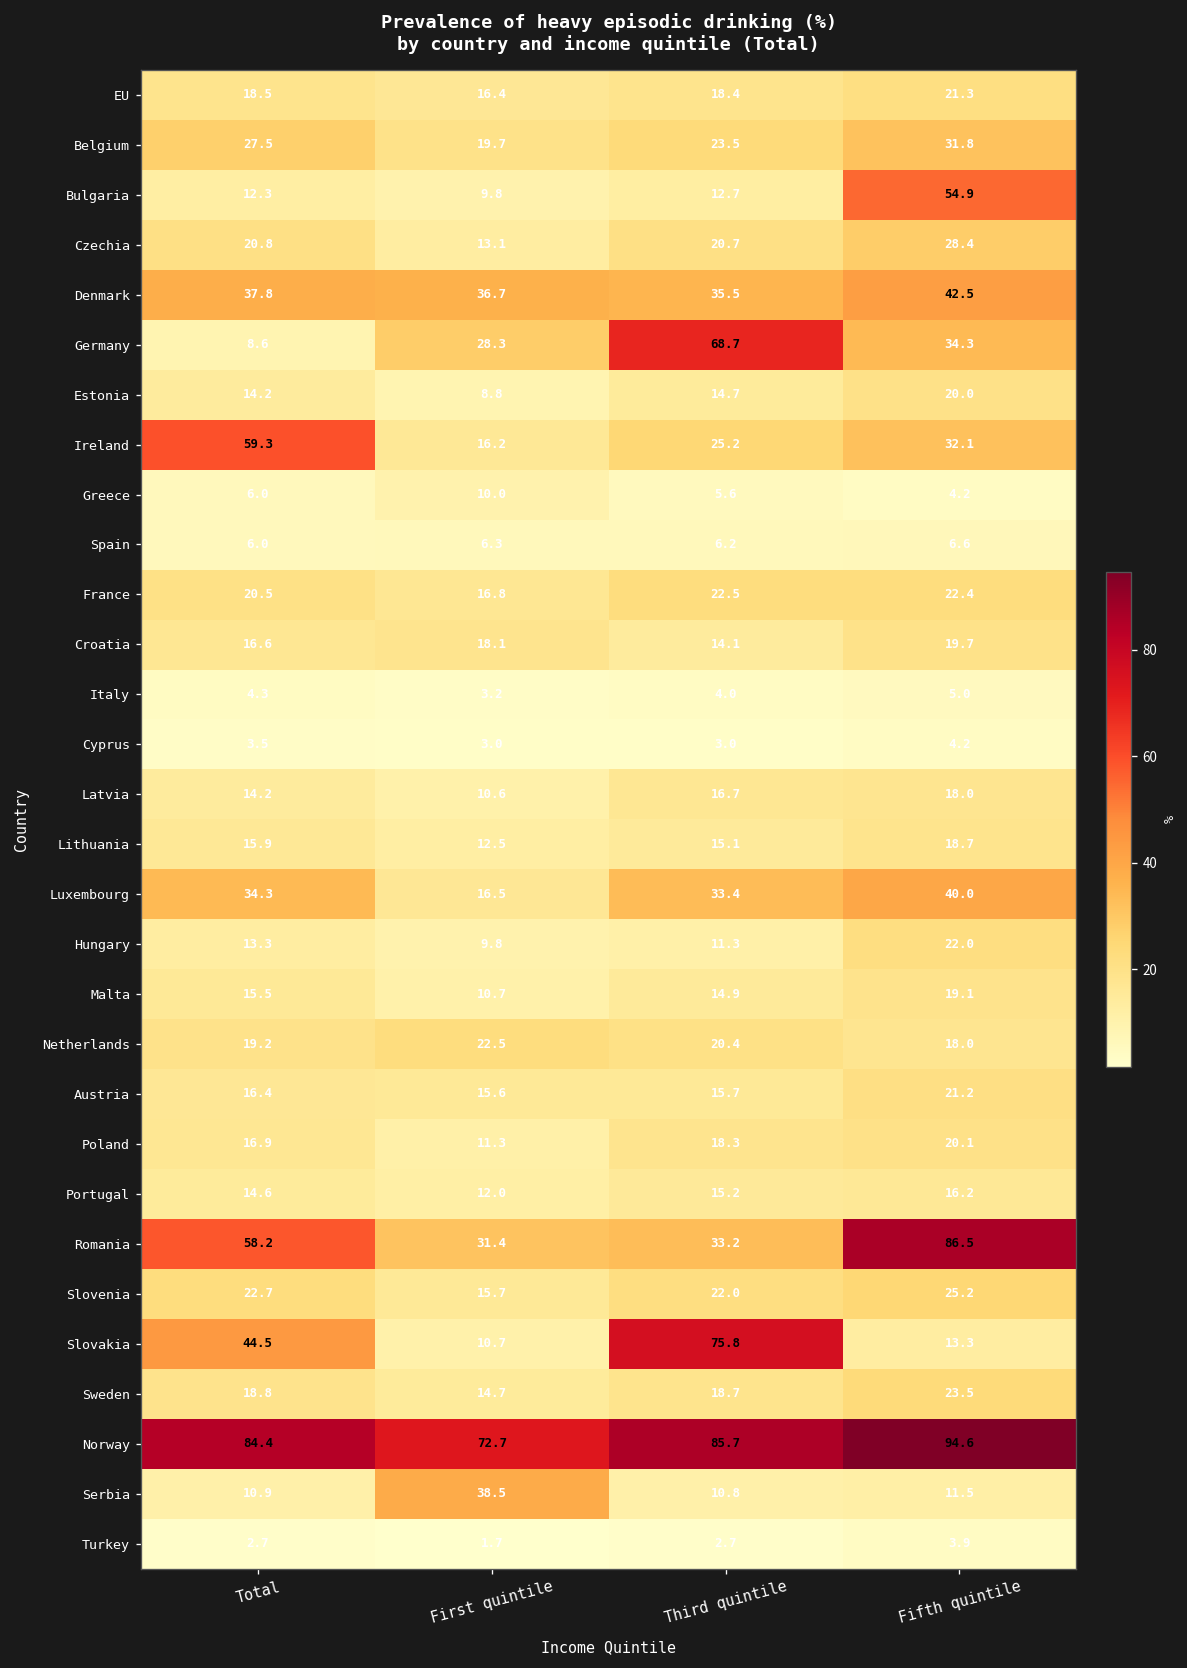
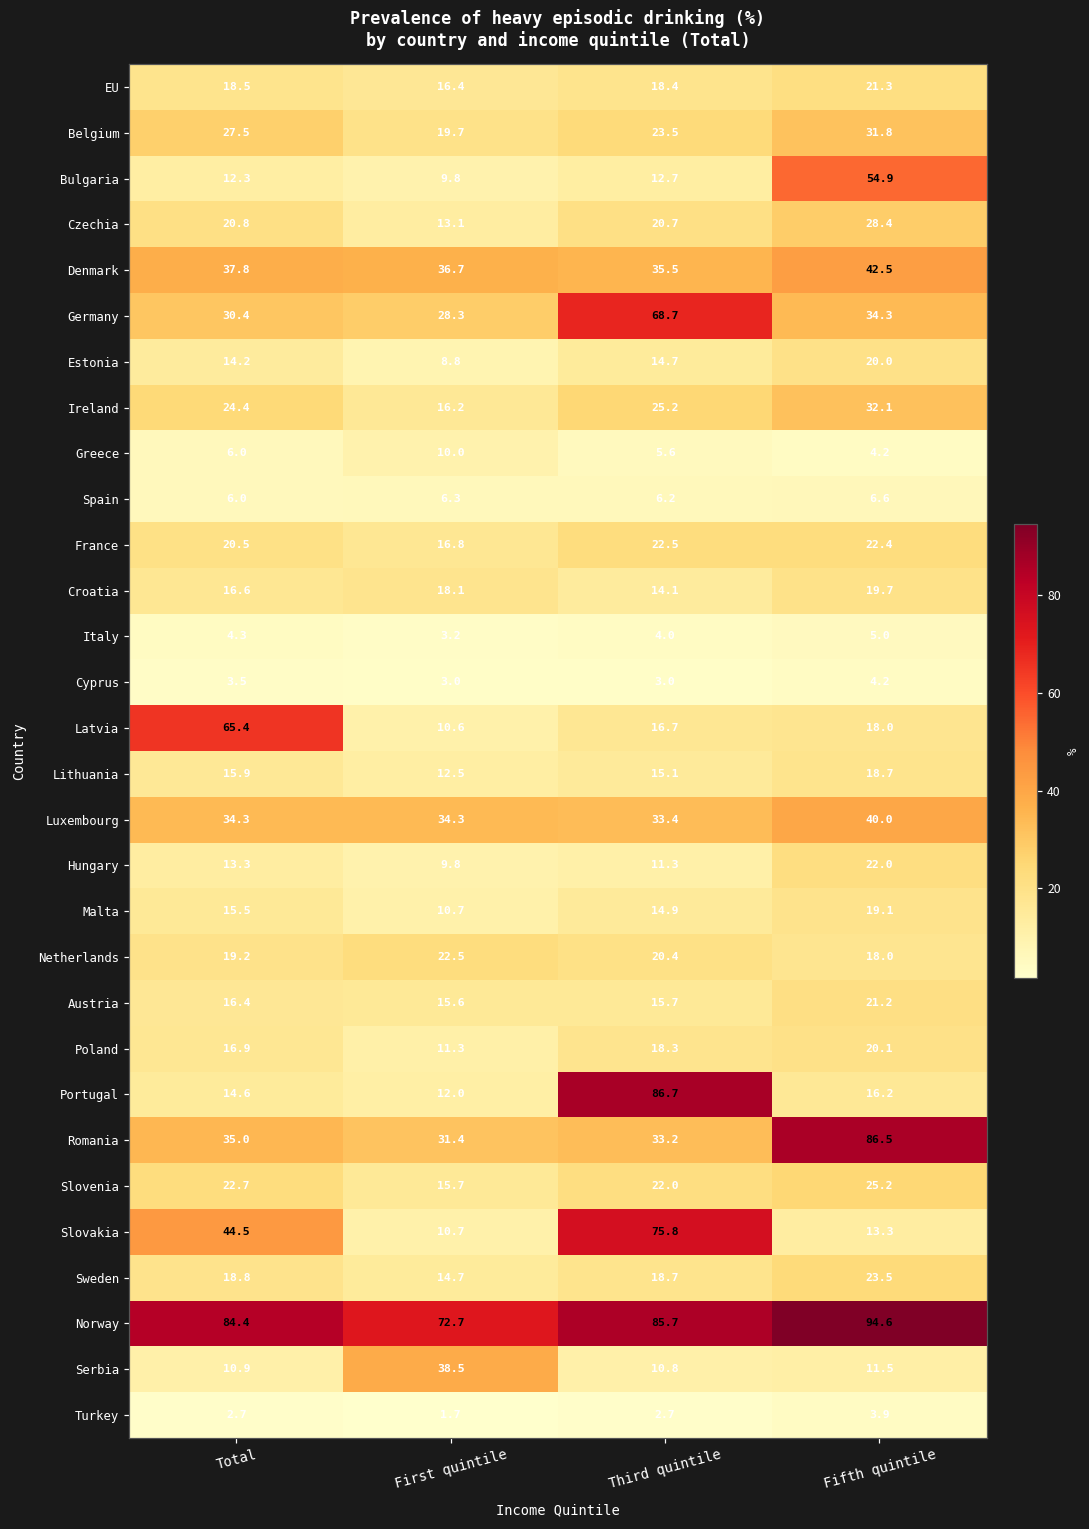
Germany, Total: 8.6 -> 30.4
Ireland, Total: 59.3 -> 24.4
Latvia, Total: 14.2 -> 65.4
Luxembourg, First quintile: 16.5 -> 34.3
Portugal, Third quintile: 15.2 -> 86.7
Romania, Total: 58.2 -> 35.0
